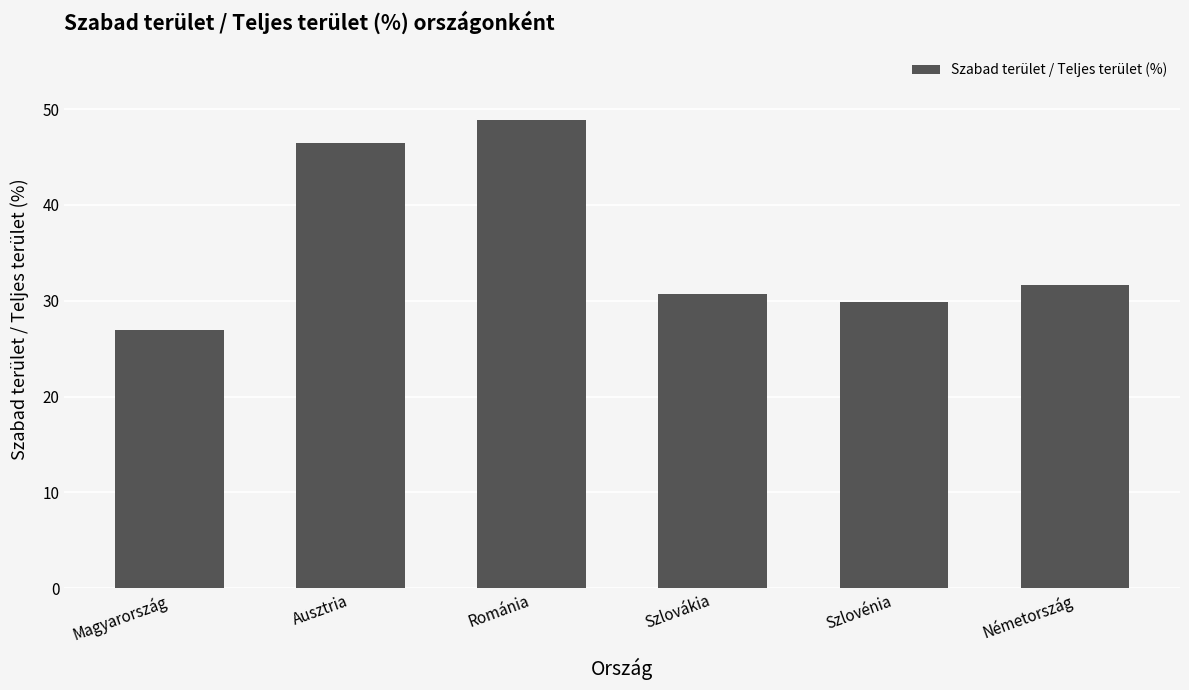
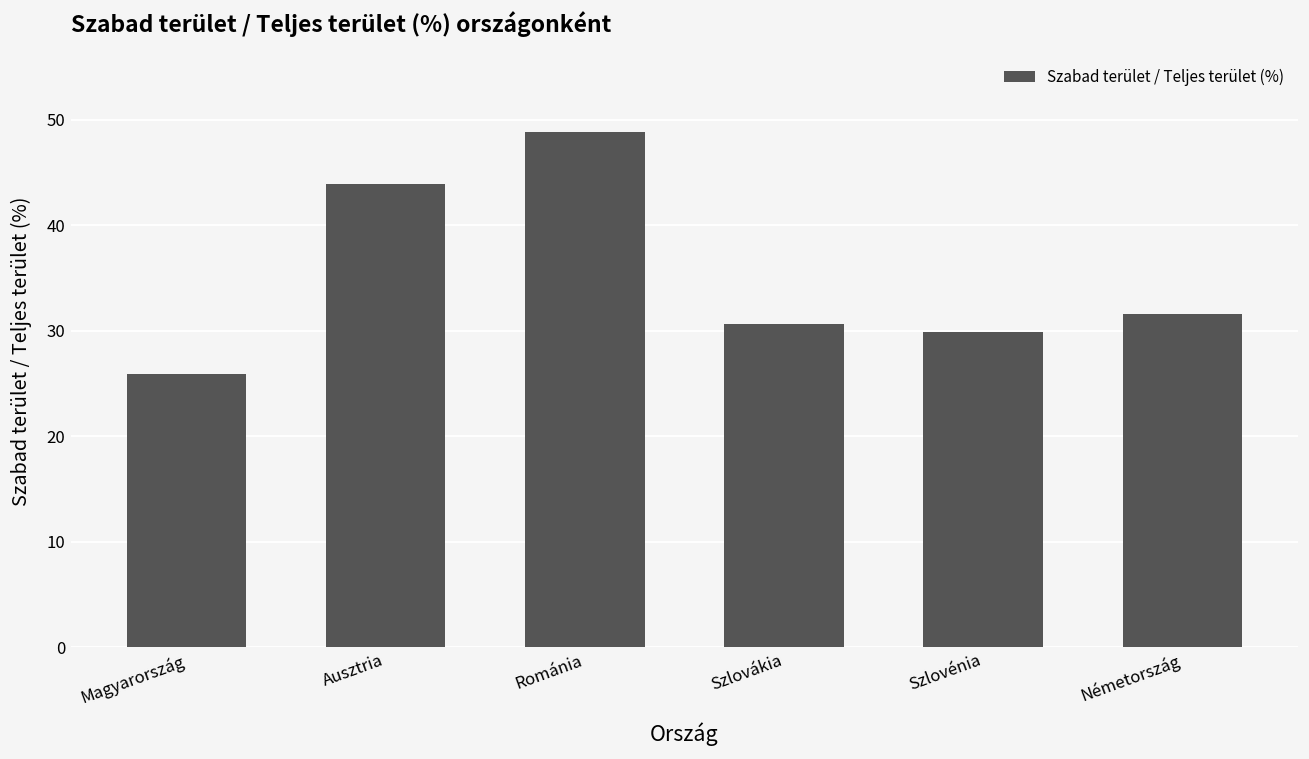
Magyarország: 27 -> 26
Ausztria: 46 -> 44
